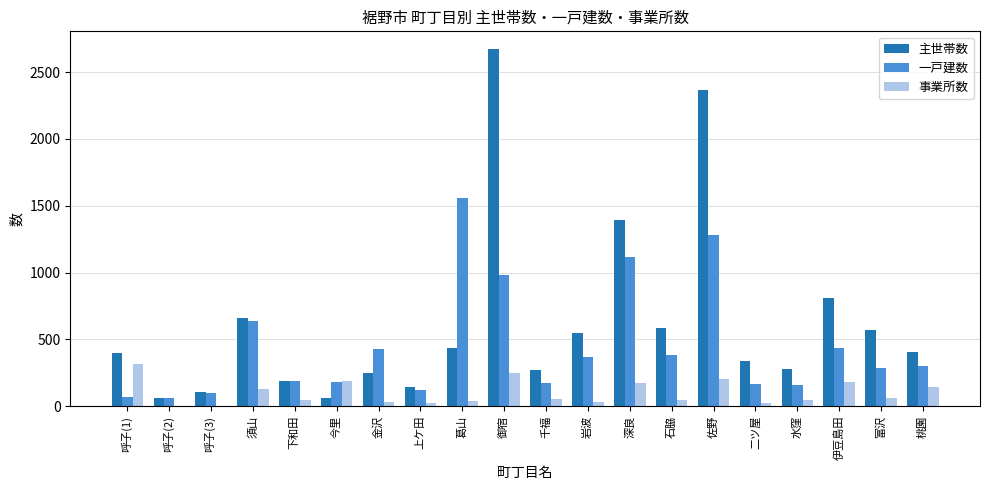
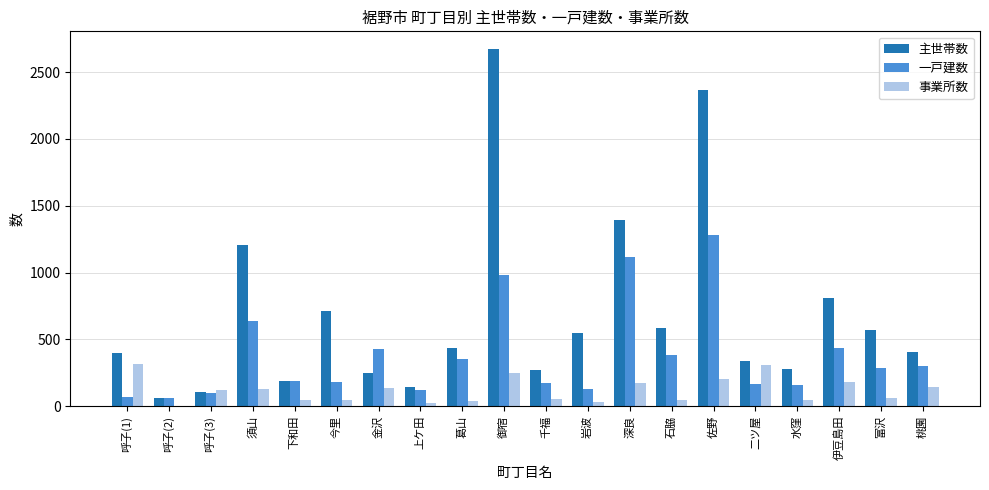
事業所数, 呼子(3): 0 -> 120
主世帯数, 須山: 660 -> 1210
主世帯数, 今里: 70 -> 710
事業所数, 今里: 190 -> 50
事業所数, 金沢: 40 -> 140
一戸建数, 葛山: 1560 -> 360
一戸建数, 岩波: 370 -> 130
事業所数, 二ツ屋: 30 -> 310
